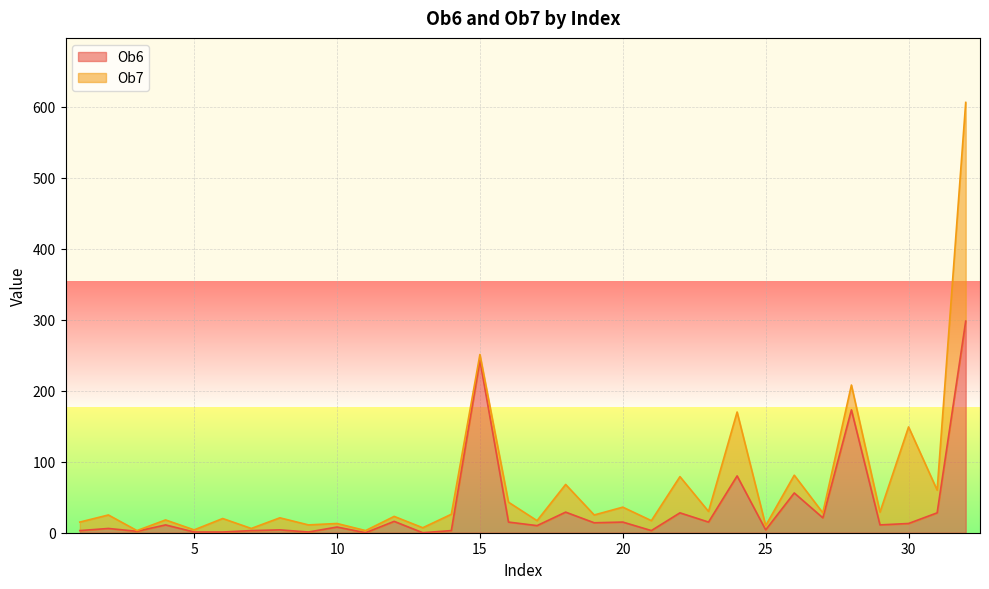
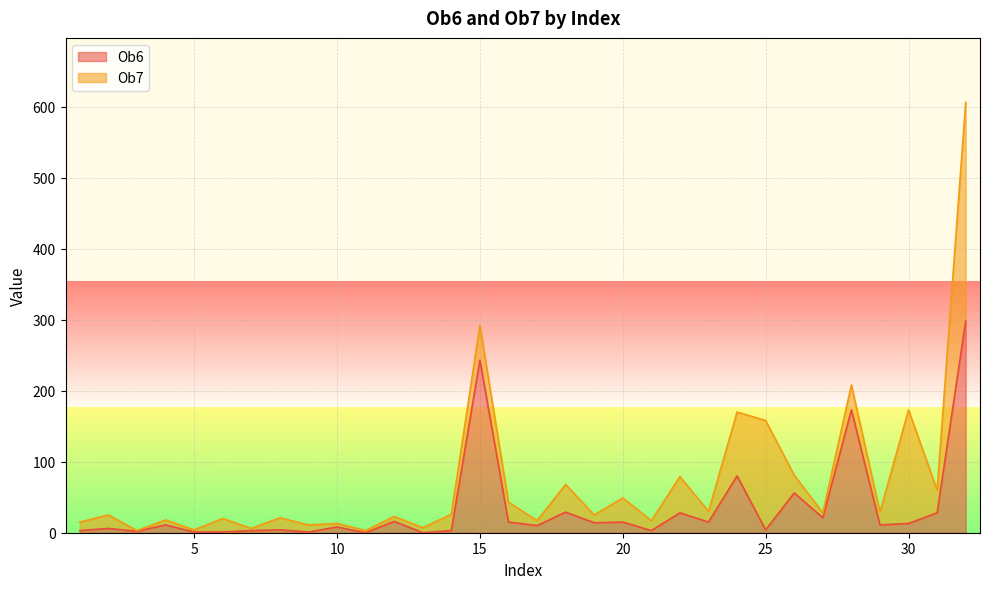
Ob7, 15: 10 -> 50
Ob7, 20: 20 -> 30
Ob7, 25: 10 -> 150
Ob7, 30: 140 -> 160
